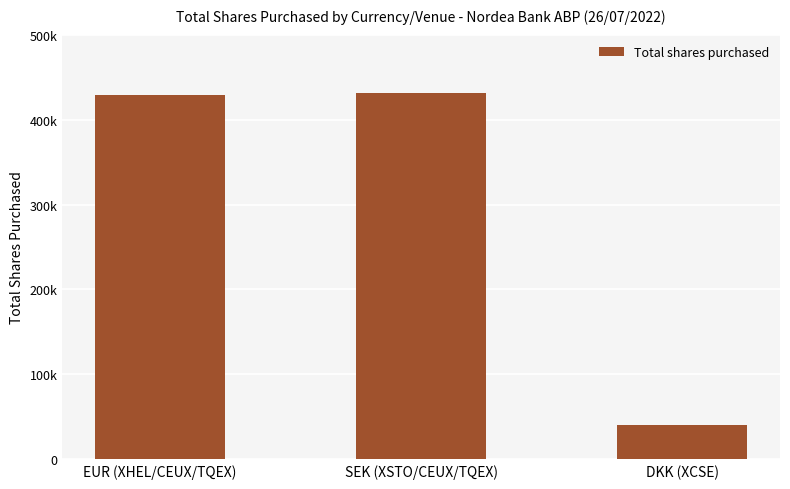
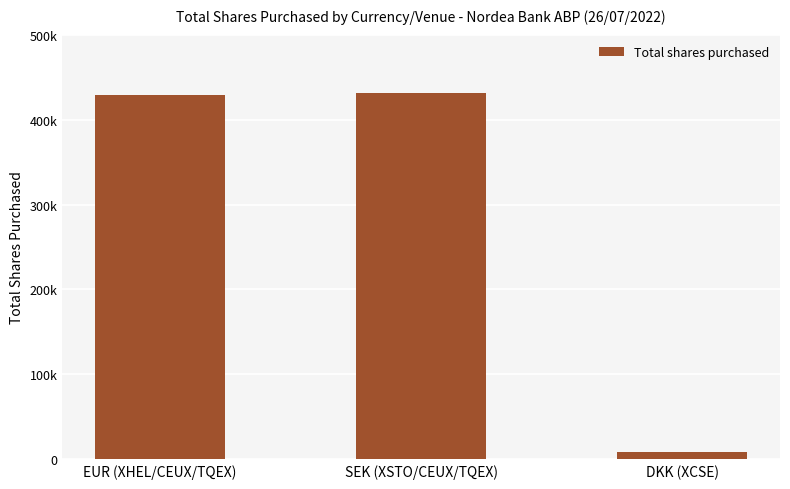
DKK (XCSE): 40000 -> 10000
